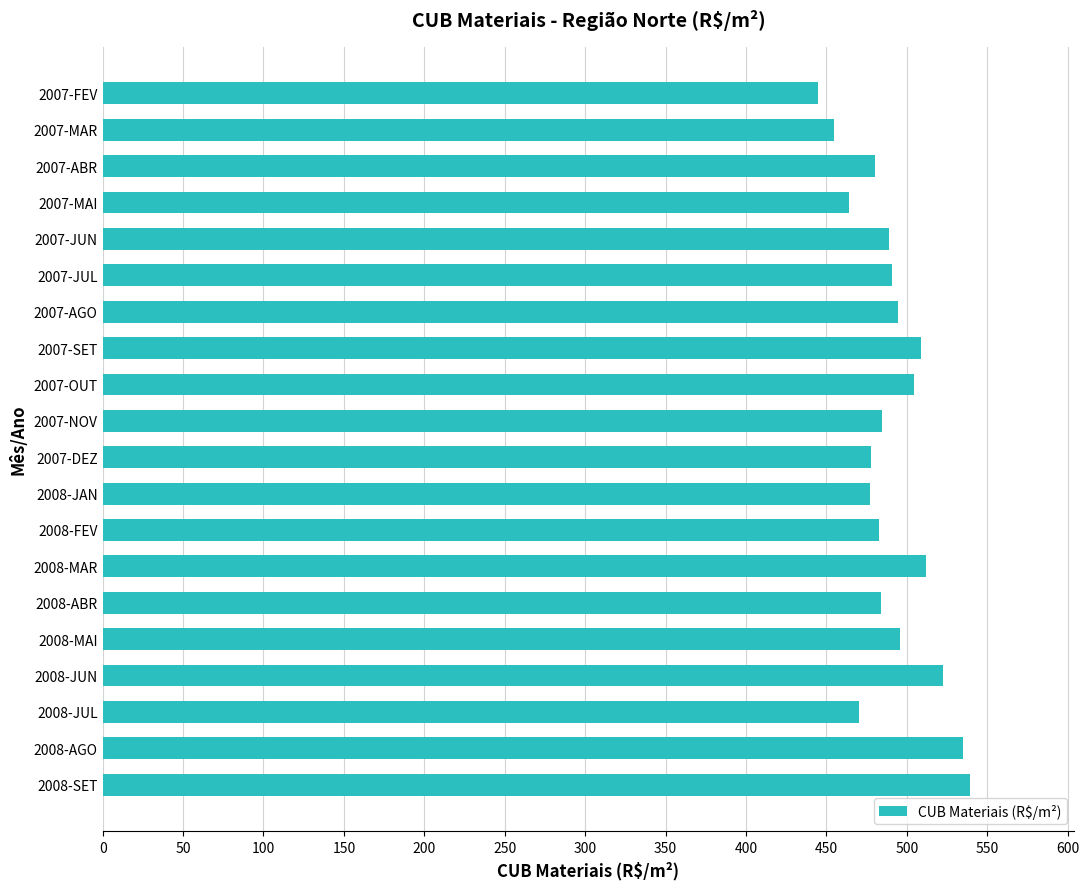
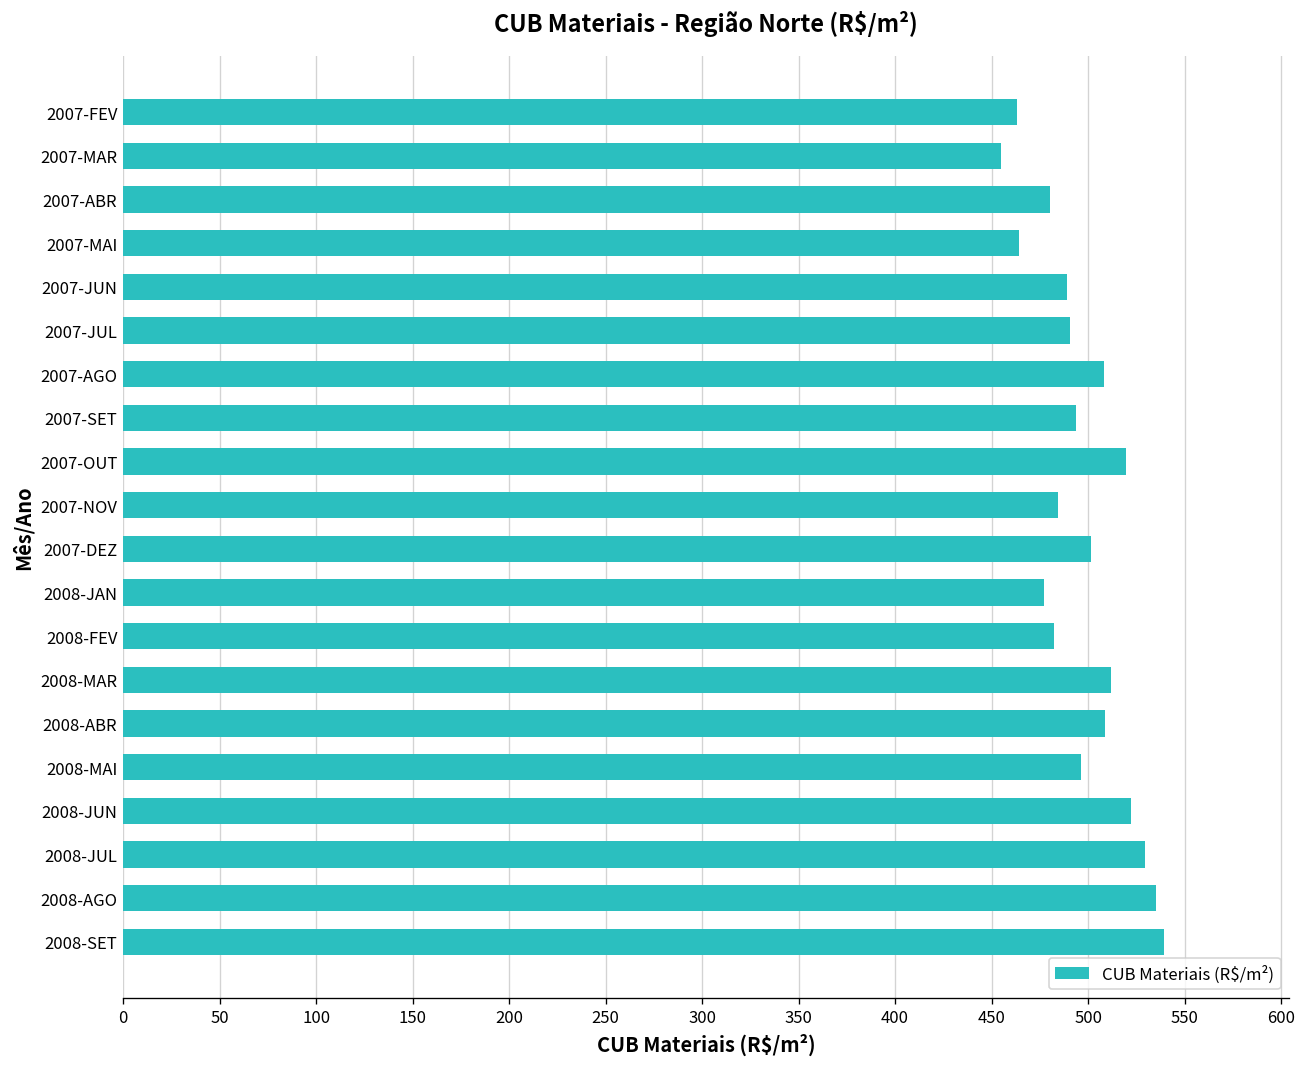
2007-FEV: 445 -> 463
2007-AGO: 495 -> 509
2007-SET: 509 -> 494
2007-OUT: 504 -> 520
2007-DEZ: 478 -> 502
2008-ABR: 484 -> 509
2008-JUL: 470 -> 529
